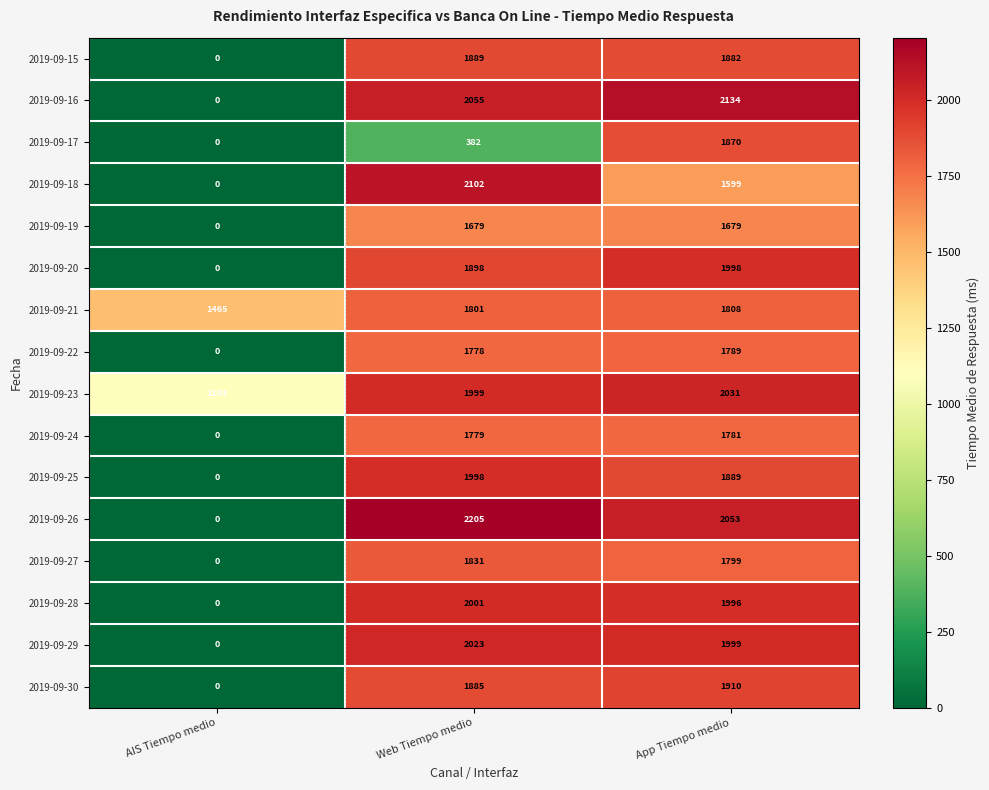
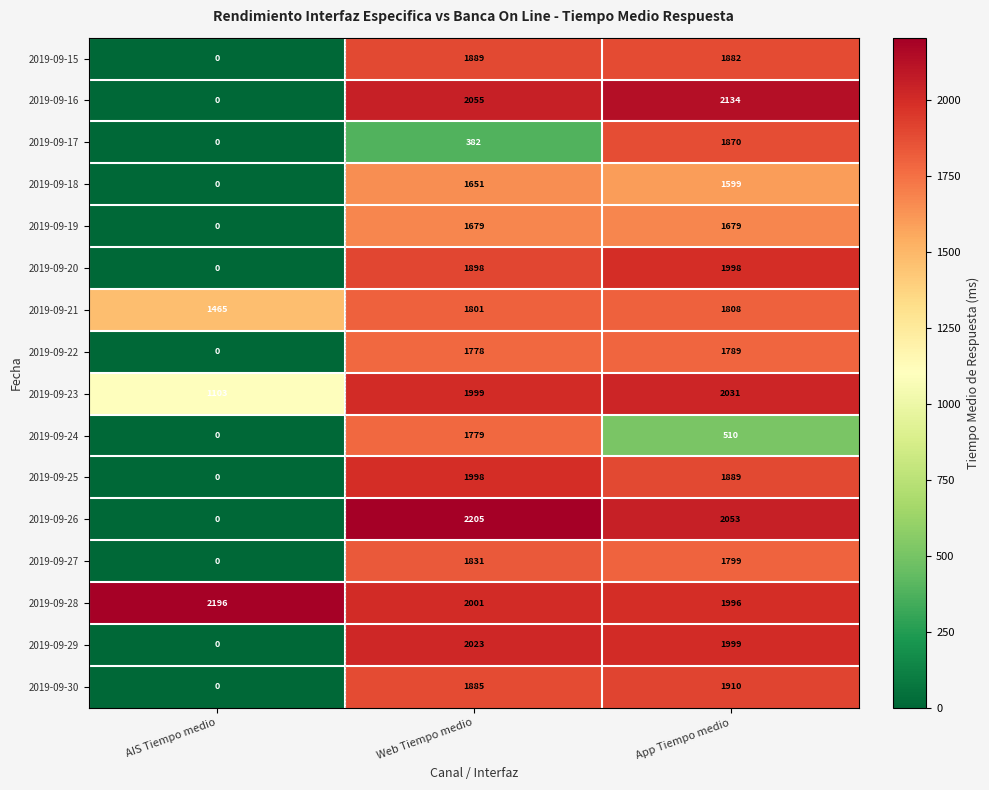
2019-09-18, Web Tiempo medio: 2102 -> 1651
2019-09-24, App Tiempo medio: 1781 -> 510
2019-09-28, AIS Tiempo medio: 0 -> 2196
